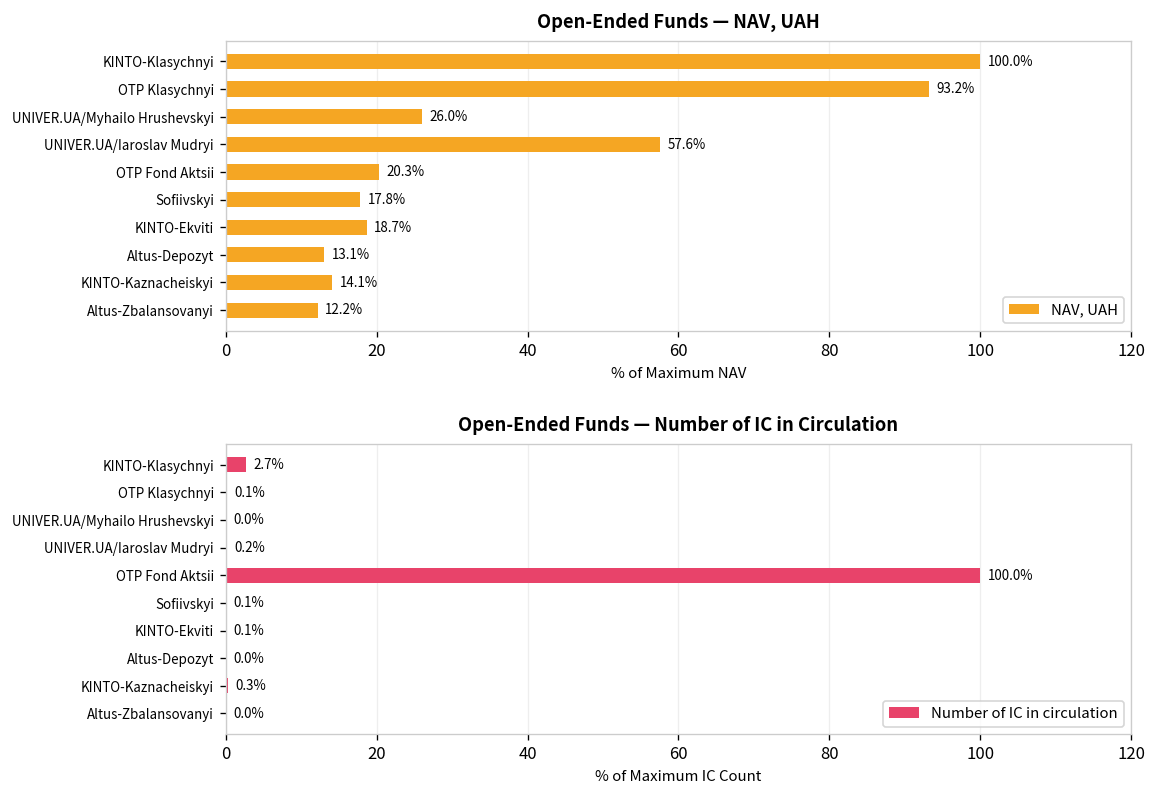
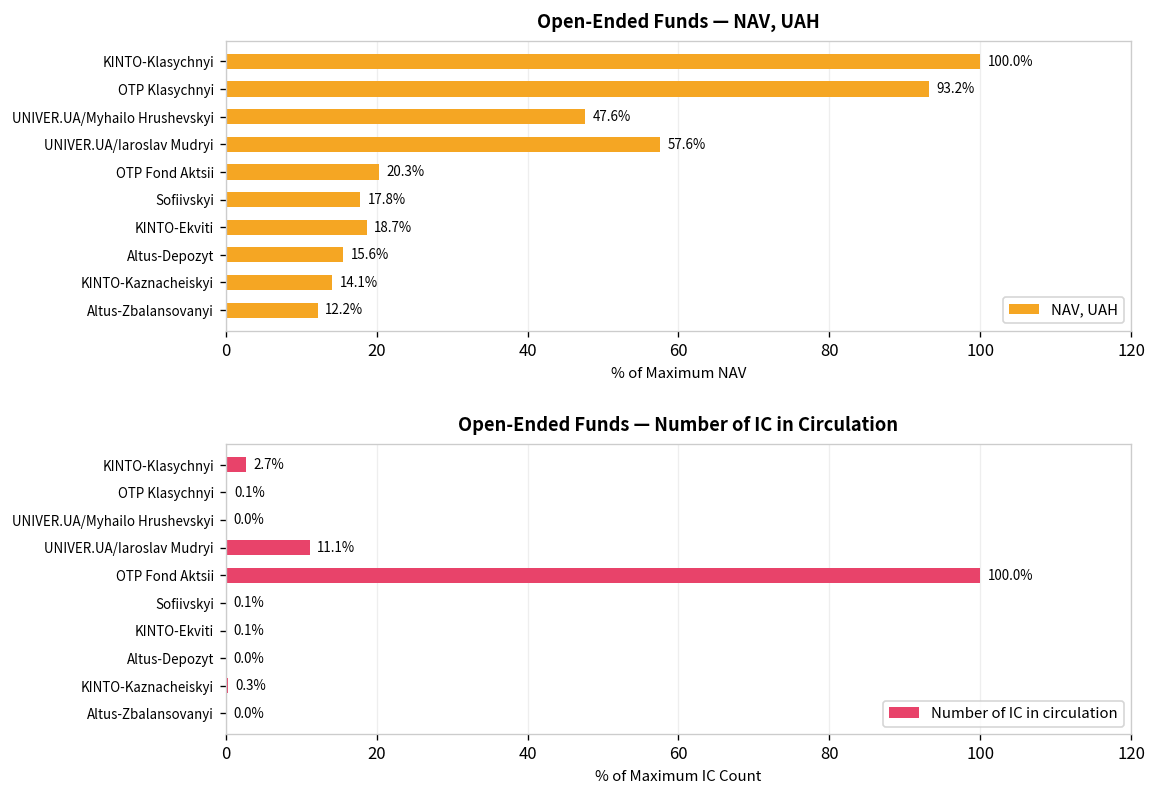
Open-Ended Funds — NAV, UAH, UNIVER.UA/Myhailo Hrushevskyi: 26.0% -> 47.6%
Open-Ended Funds — NAV, UAH, Altus-Depozyt: 13.1% -> 15.6%
Open-Ended Funds — Number of IC in Circulation, UNIVER.UA/Iaroslav Mudryi: 0.2% -> 11.1%
